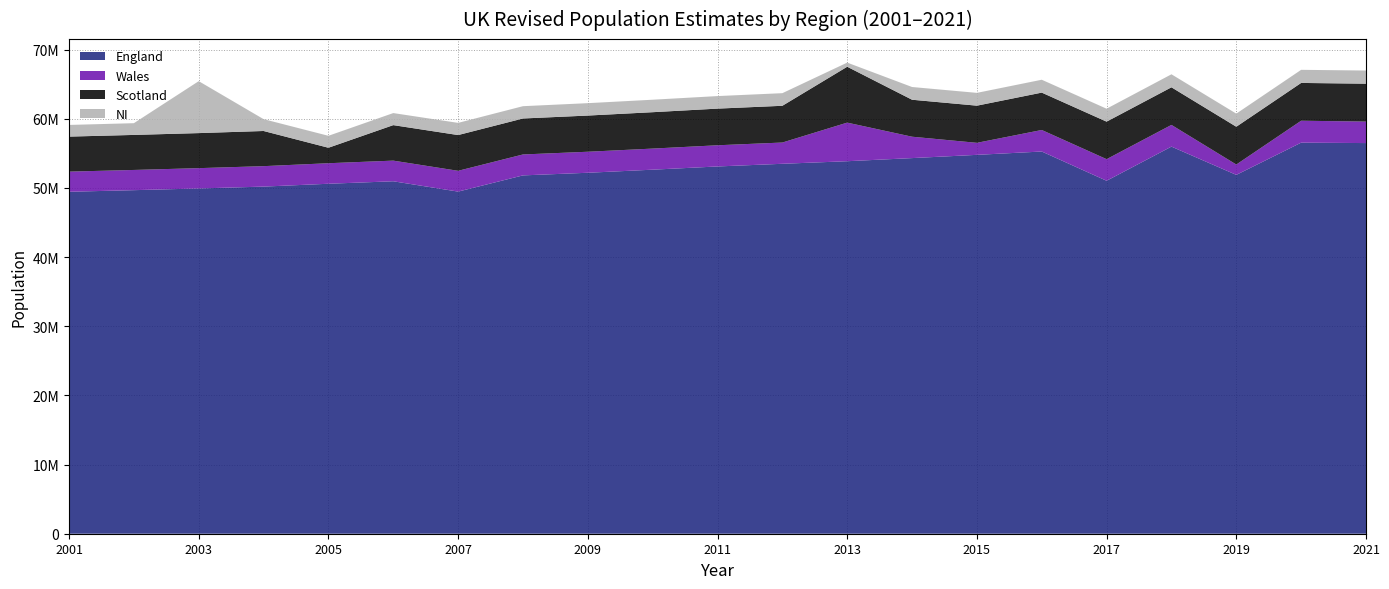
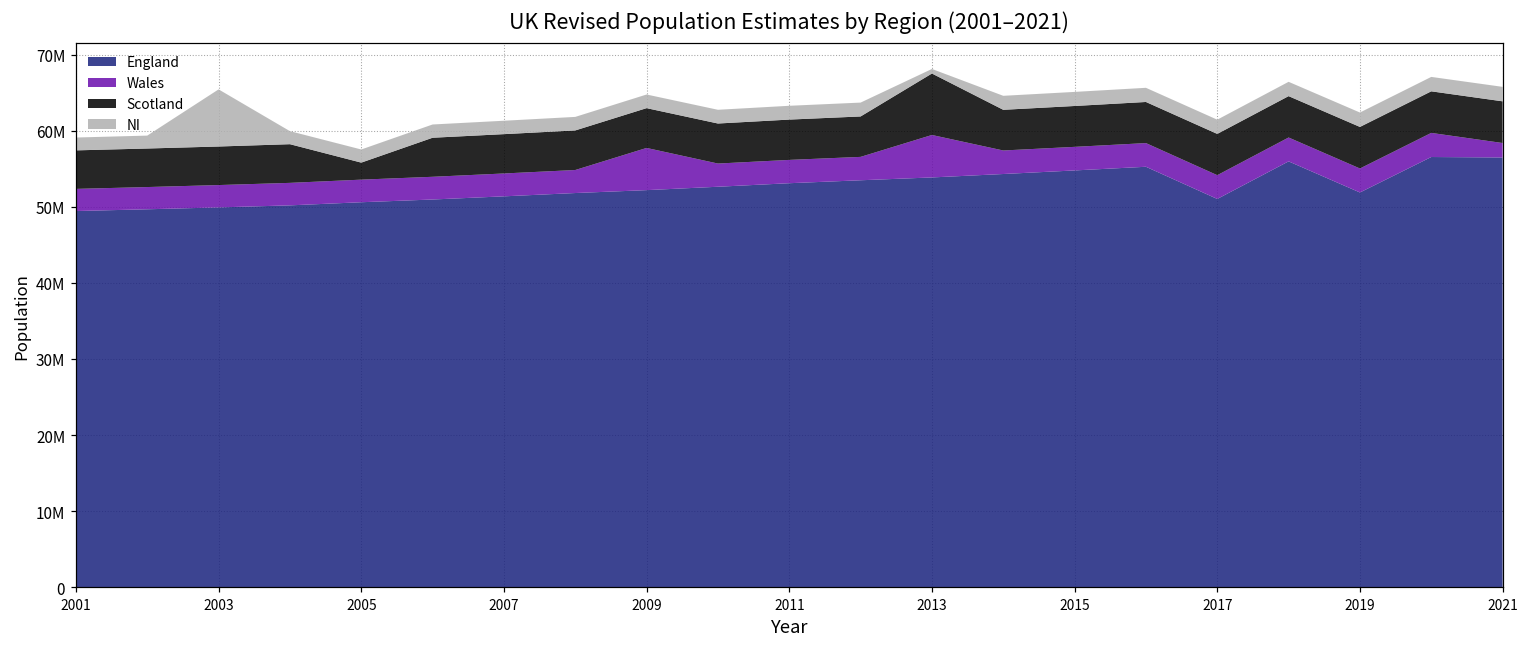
England, 2007: 49000000 -> 51000000
Wales, 2009: 3000000 -> 6000000
Wales, 2015: 2000000 -> 3000000
Wales, 2019: 1000000 -> 3000000
Wales, 2021: 3000000 -> 2000000
